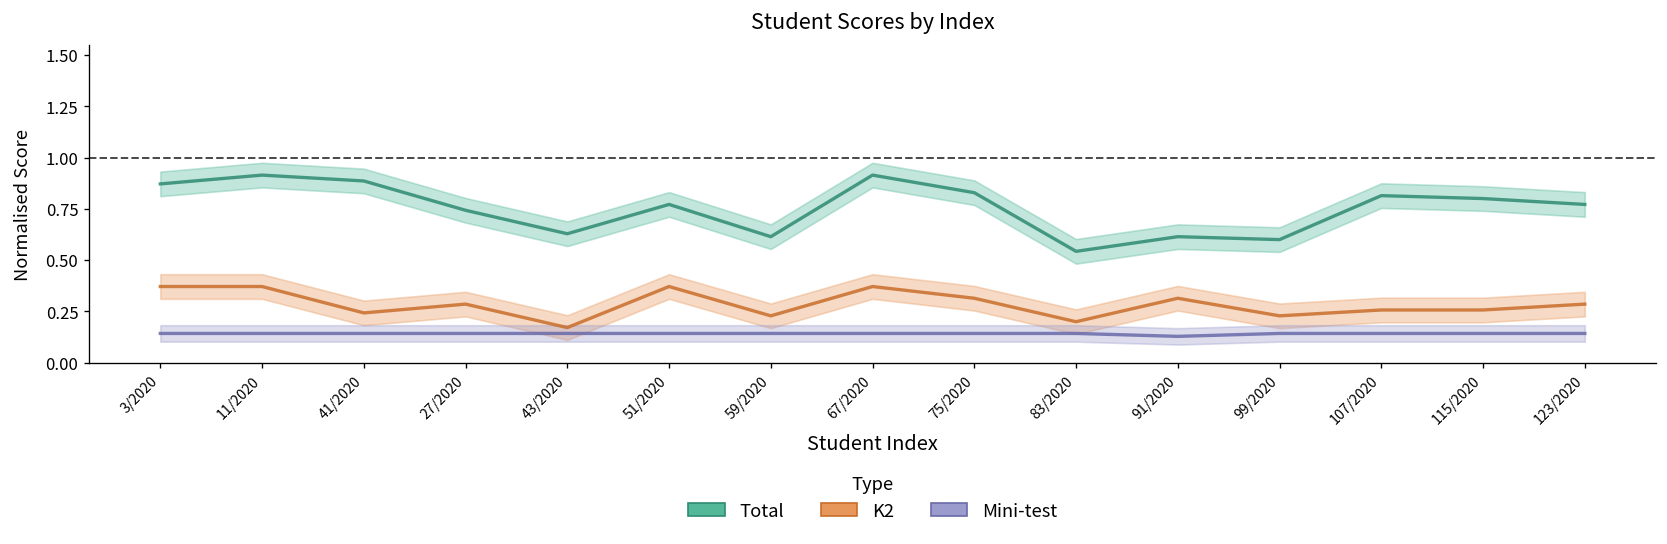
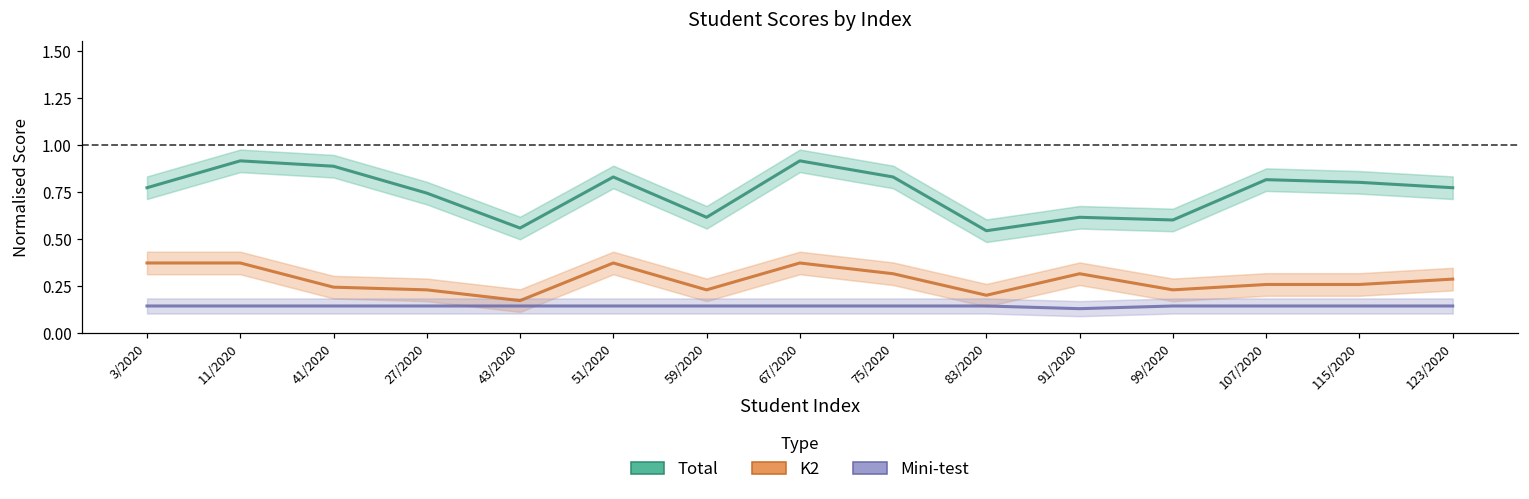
Total, 3/2020: 0.87 -> 0.77
K2, 27/2020: 0.29 -> 0.23
Total, 43/2020: 0.63 -> 0.56
Total, 51/2020: 0.77 -> 0.83
